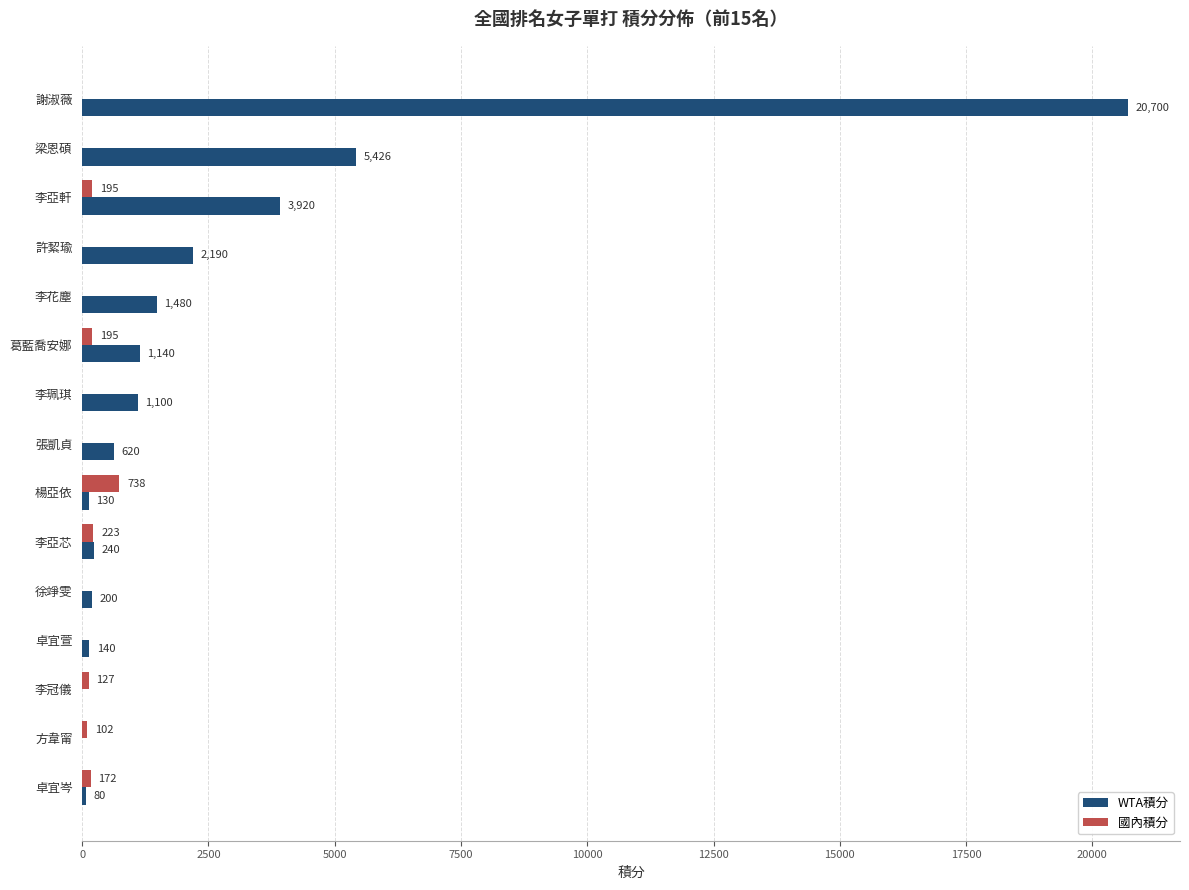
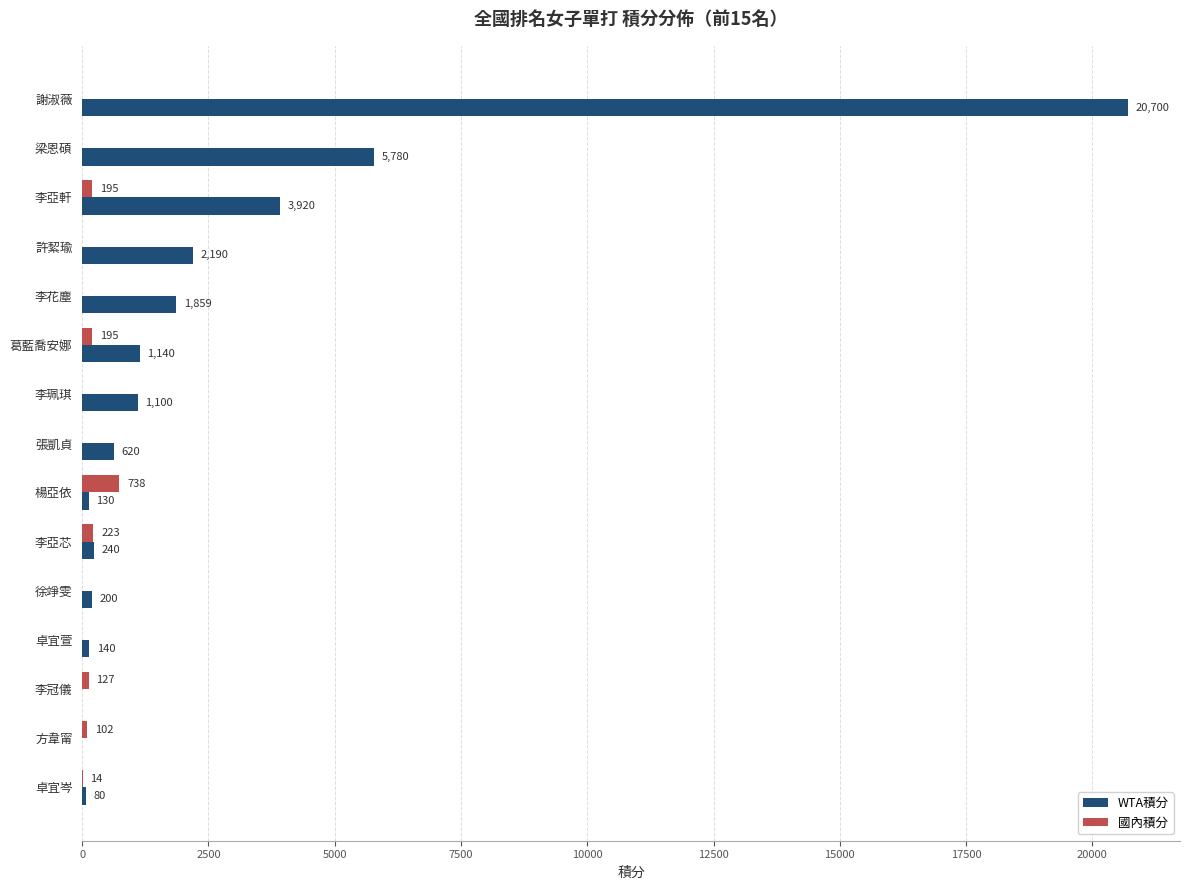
WTA積分, 梁恩碩: 5,426 -> 5,780
WTA積分, 李花塵: 1,480 -> 1,859
國內積分, 卓宜岑: 172 -> 14
